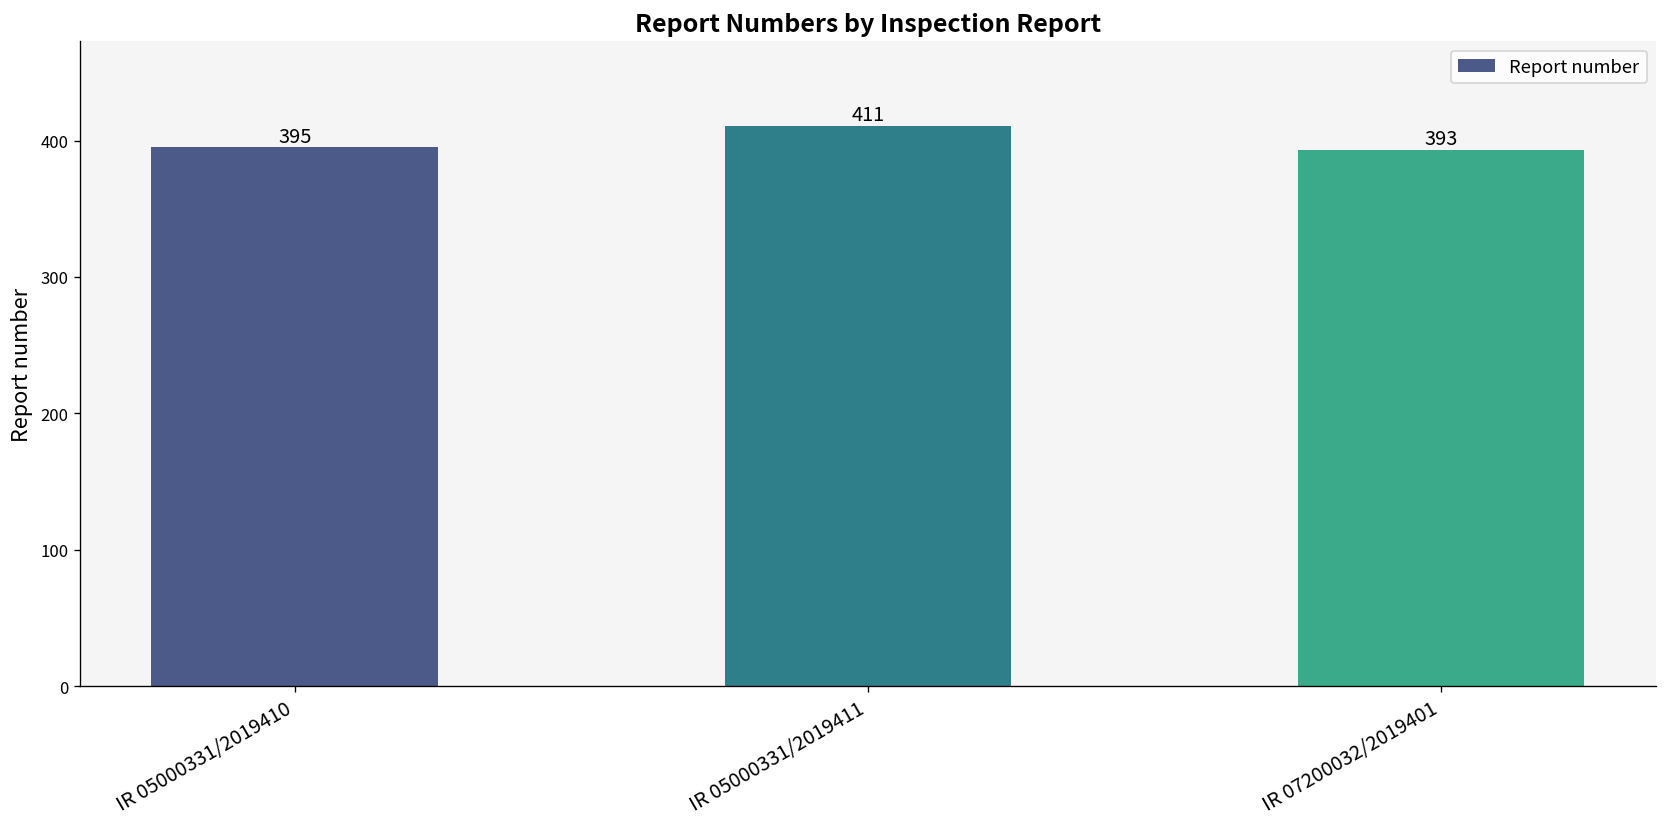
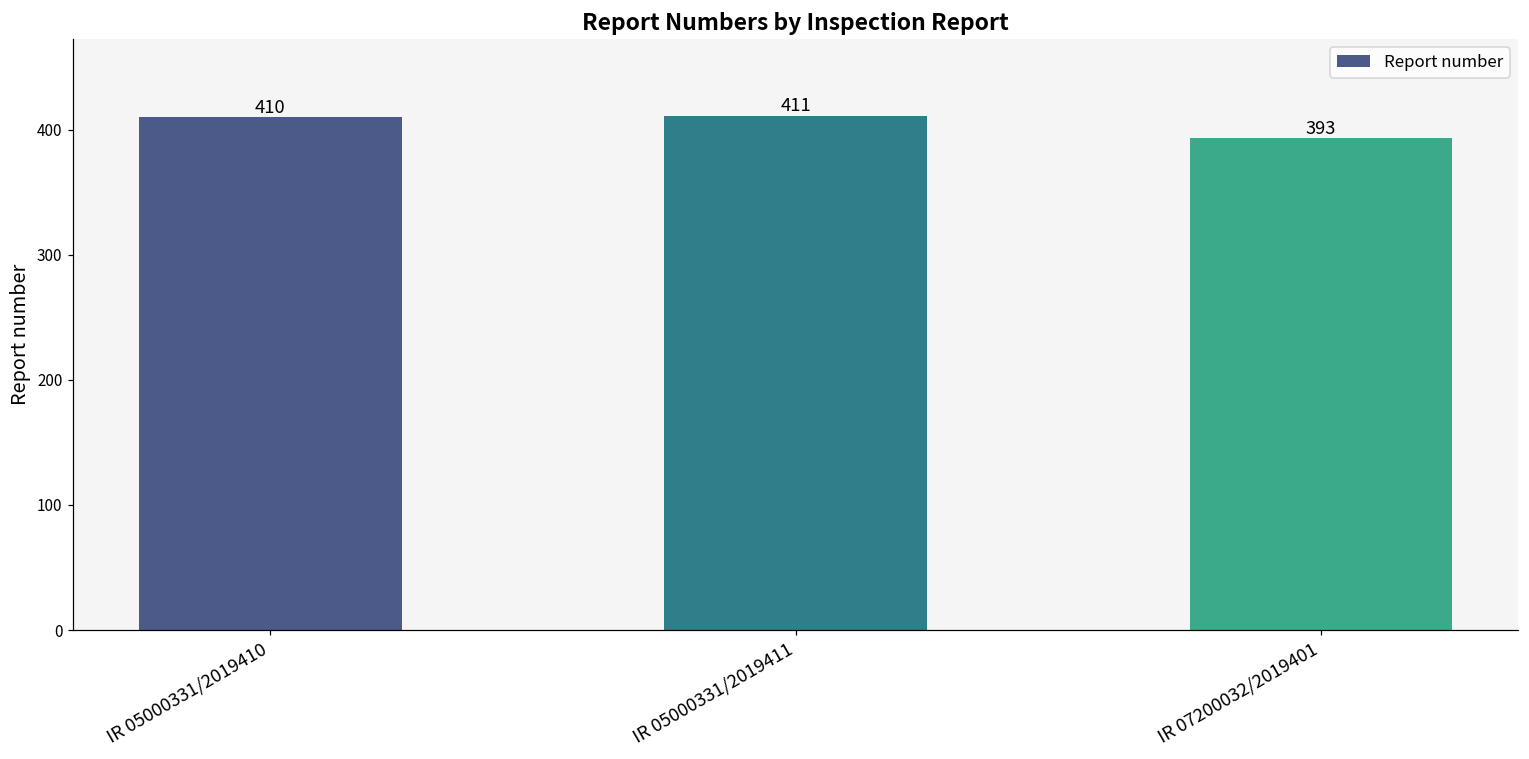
IR 05000331/2019410: 395 -> 410
